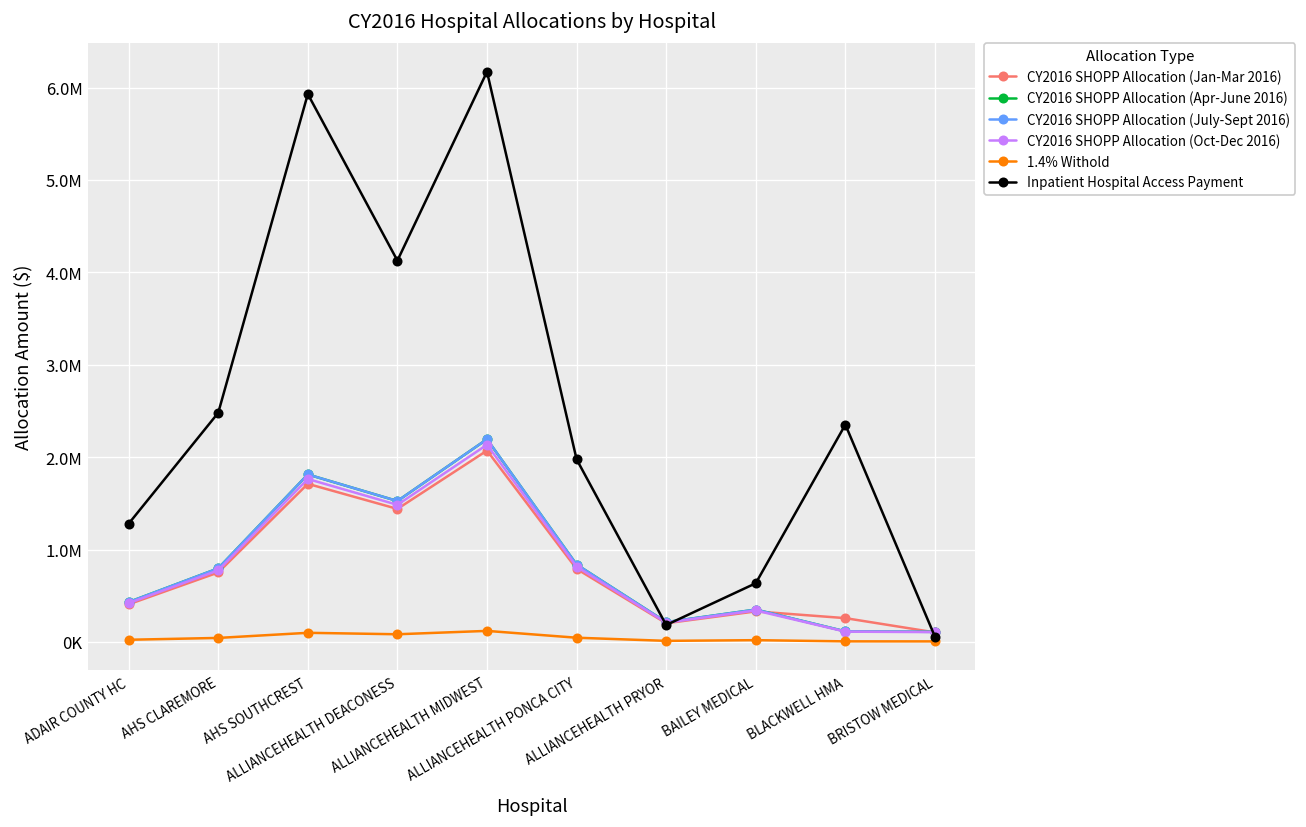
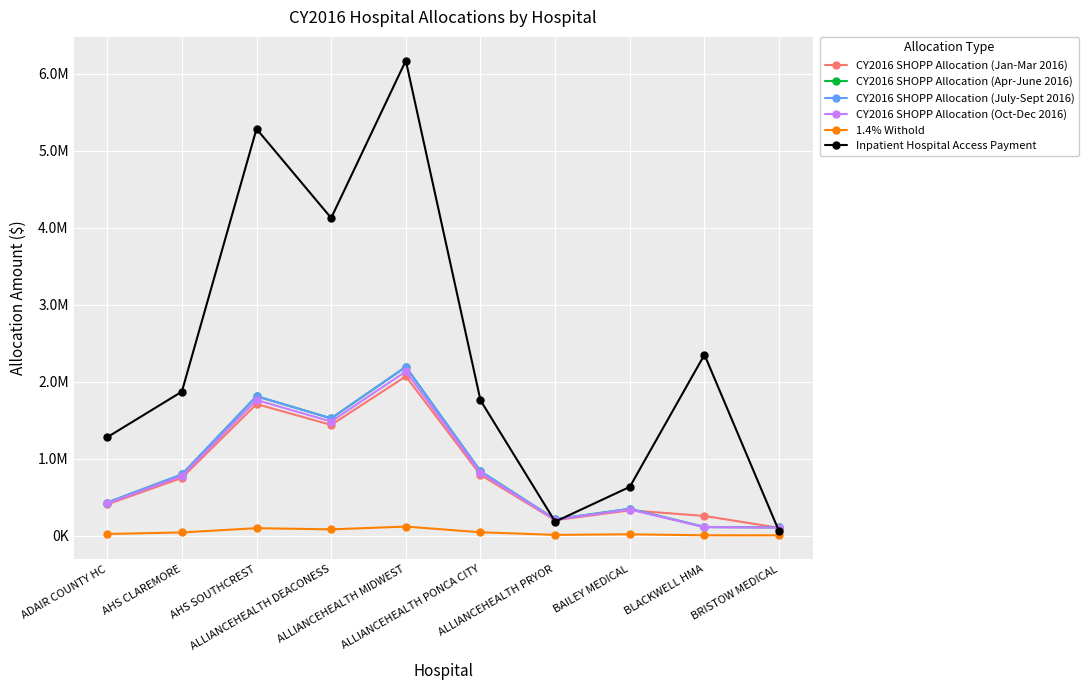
Inpatient Hospital Access Payment, AHS CLAREMORE: 2500000 -> 1900000
Inpatient Hospital Access Payment, AHS SOUTHCREST: 5900000 -> 5300000
Inpatient Hospital Access Payment, ALLIANCEHEALTH PONCA CITY: 2000000 -> 1800000
